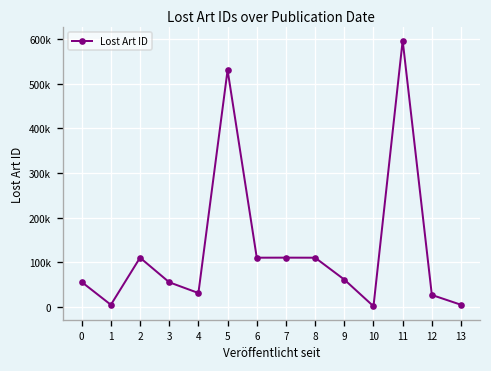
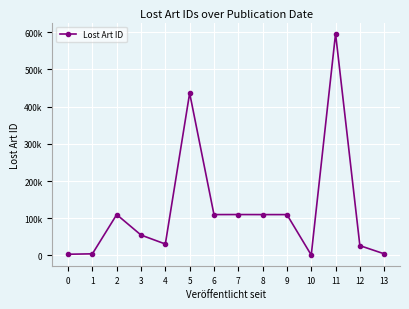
0: 60000 -> 0
5: 530000 -> 440000
9: 60000 -> 110000
